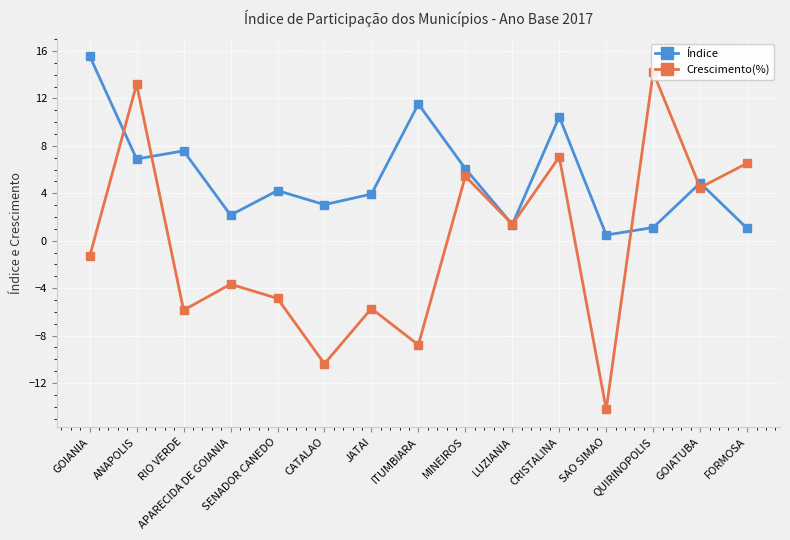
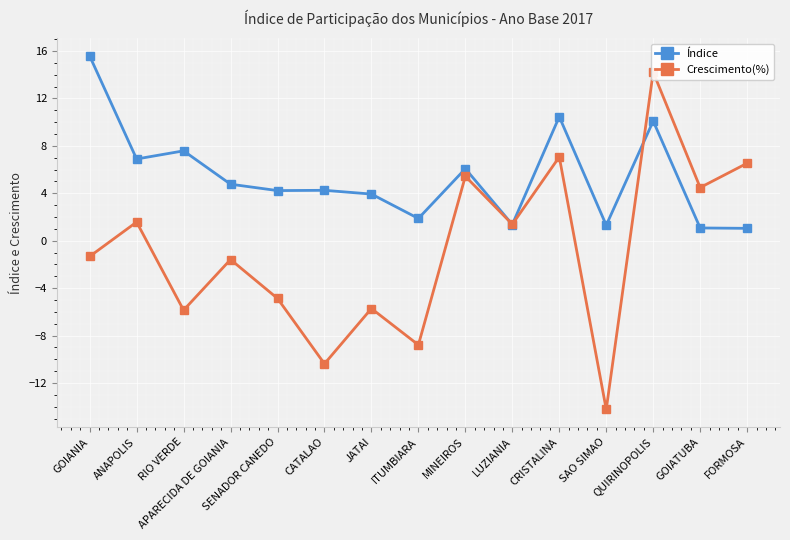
Crescimento(%), ANAPOLIS: 13.2 -> 1.6
Índice, APARECIDA DE GOIANIA: 2.2 -> 4.8
Crescimento(%), APARECIDA DE GOIANIA: -3.7 -> -1.6
Índice, CATALAO: 3.0 -> 4.2
Índice, ITUMBIARA: 11.5 -> 1.9
Índice, SAO SIMAO: 0.5 -> 1.3
Índice, QUIRINOPOLIS: 1.1 -> 10.1
Índice, GOIATUBA: 4.9 -> 1.1
